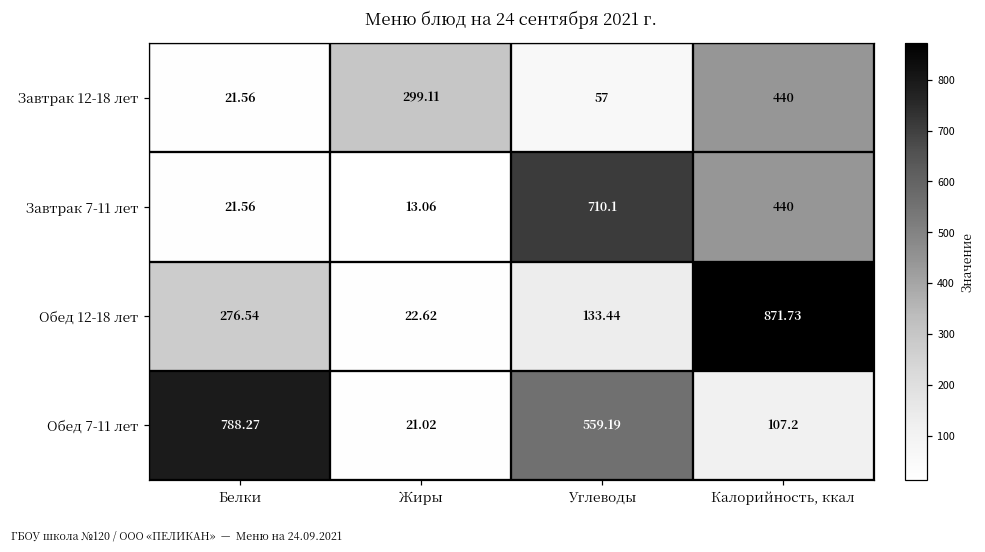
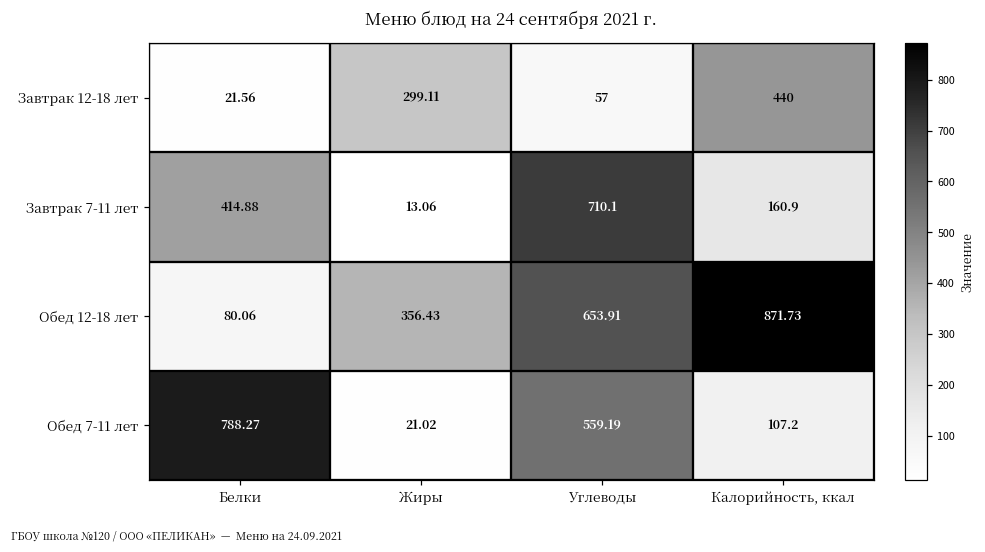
Завтрак 7-11 лет, Белки: 21.56 -> 414.88
Завтрак 7-11 лет, Калорийность, ккал: 440 -> 160.9
Обед 12-18 лет, Белки: 276.54 -> 80.06
Обед 12-18 лет, Жиры: 22.62 -> 356.43
Обед 12-18 лет, Углеводы: 133.44 -> 653.91
